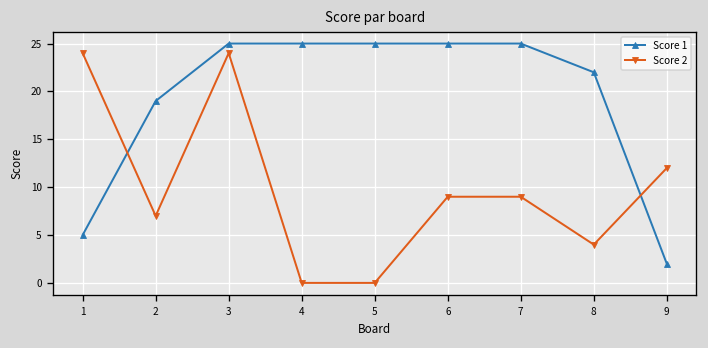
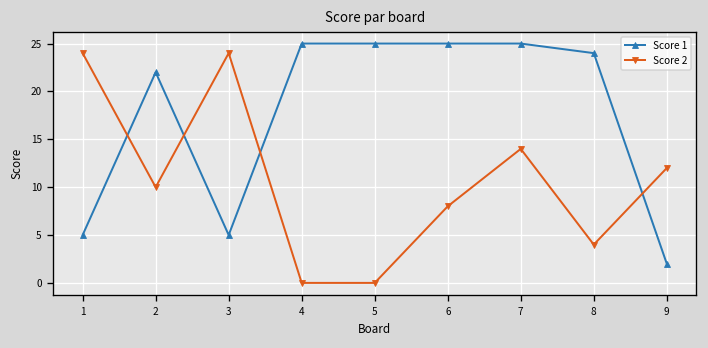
Score 1, 2: 19 -> 22
Score 2, 2: 7 -> 10
Score 1, 3: 25 -> 5
Score 2, 6: 9 -> 8
Score 2, 7: 9 -> 14
Score 1, 8: 22 -> 24
